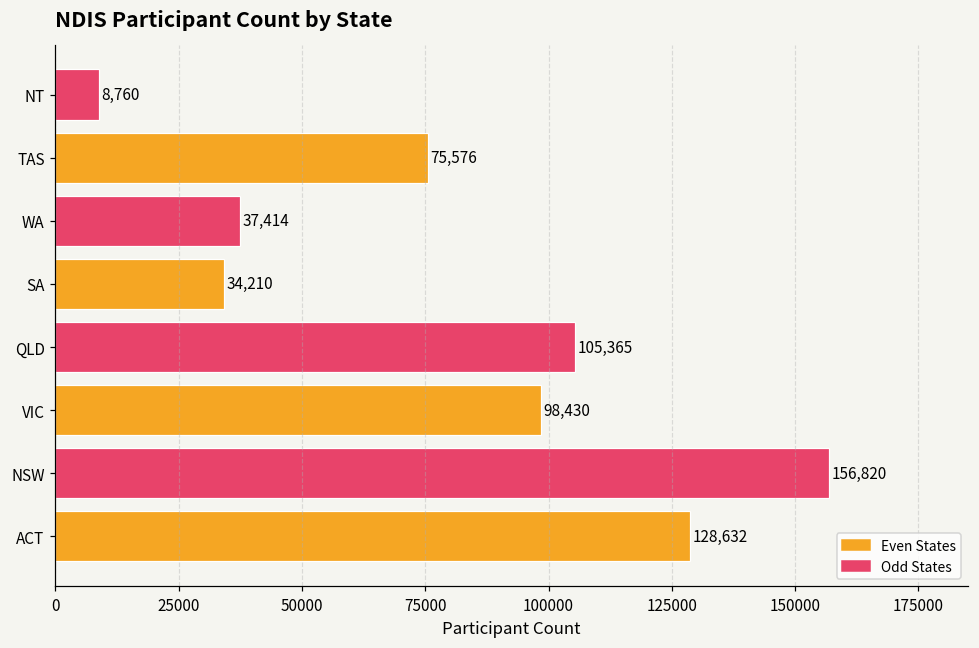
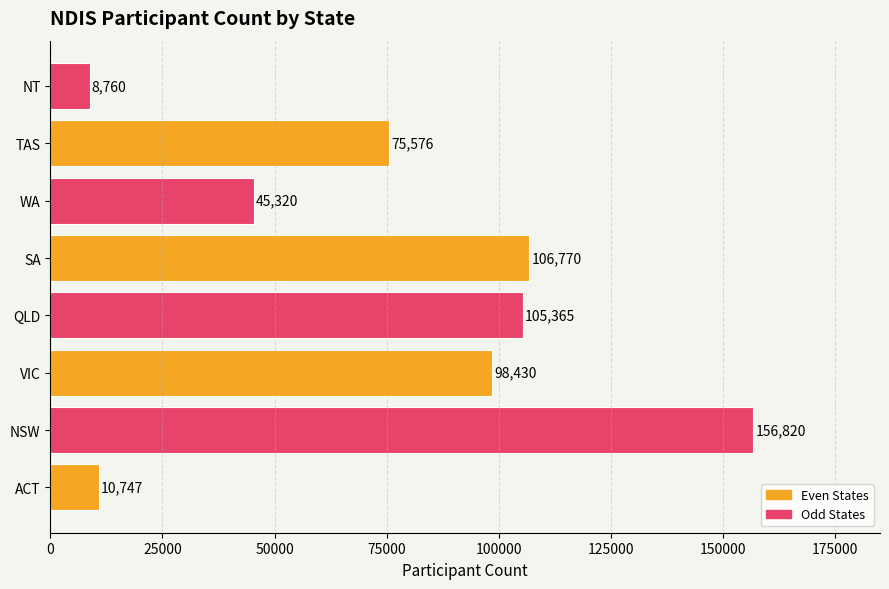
WA: 37,414 -> 45,320
SA: 34,210 -> 106,770
ACT: 128,632 -> 10,747
